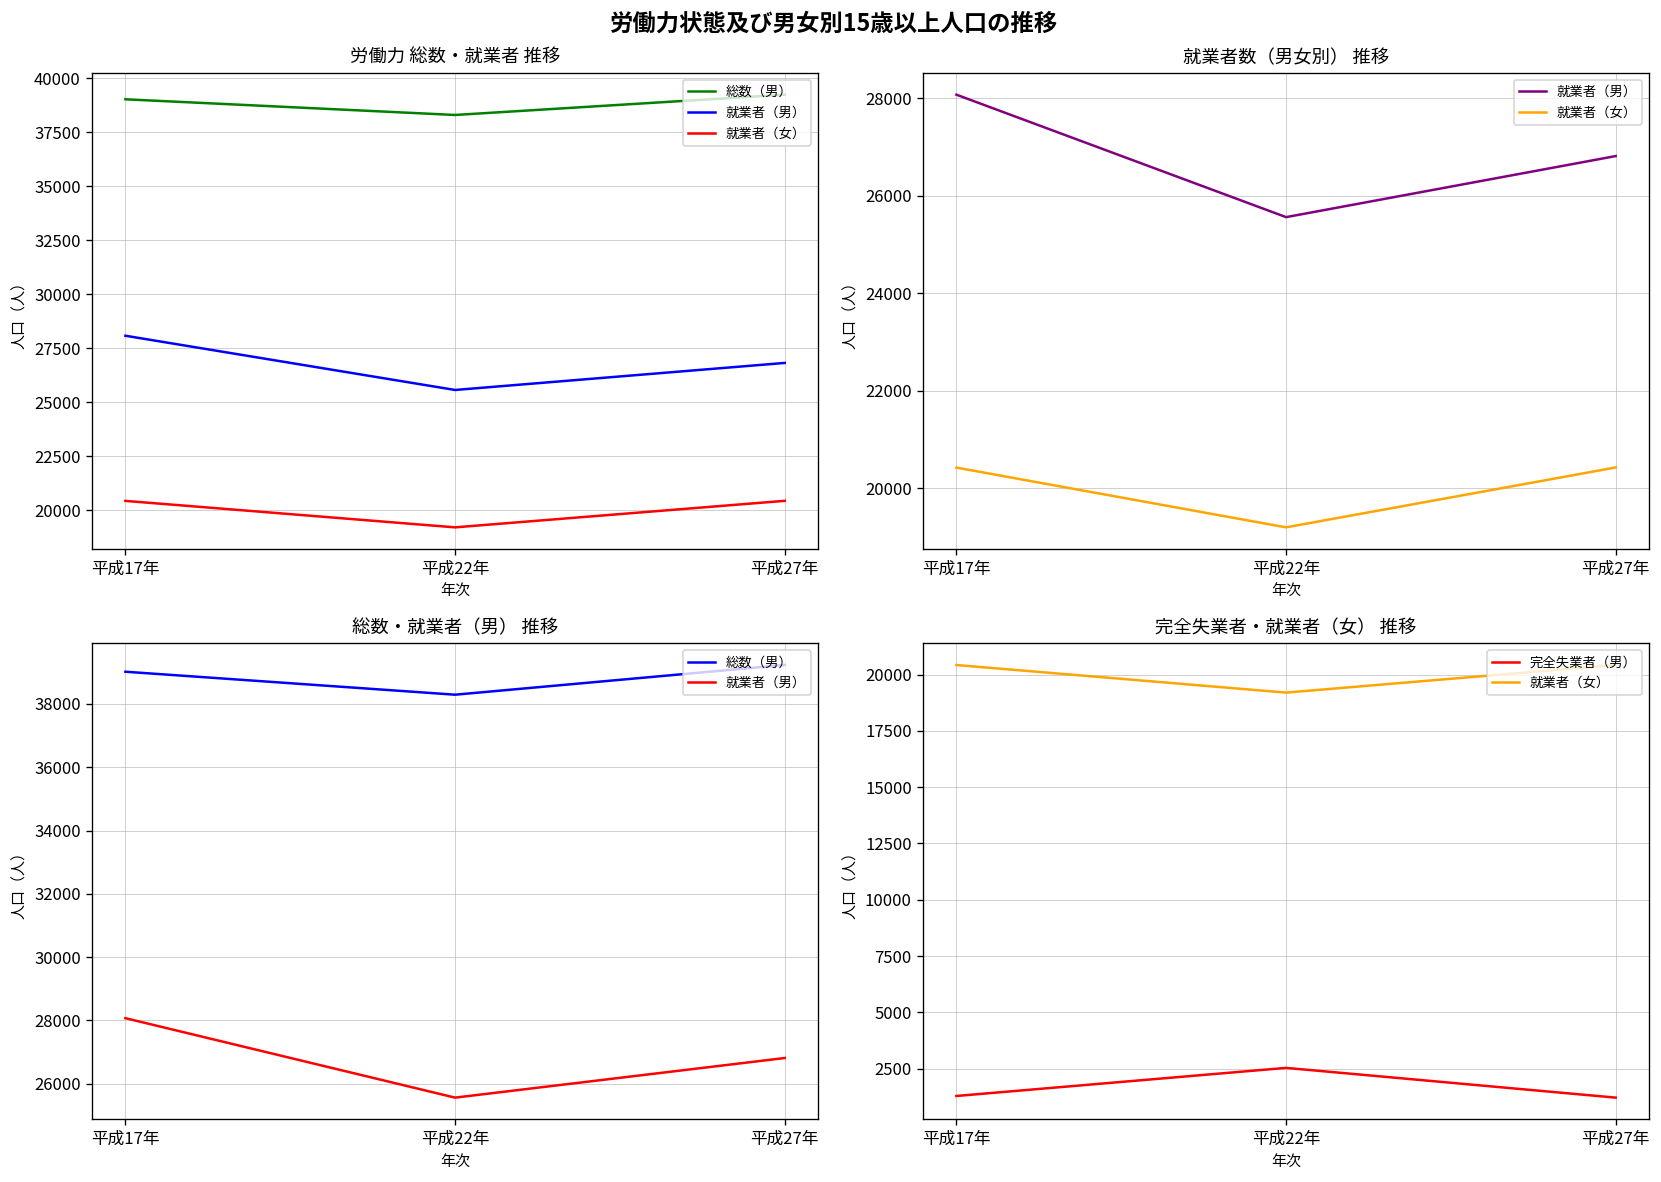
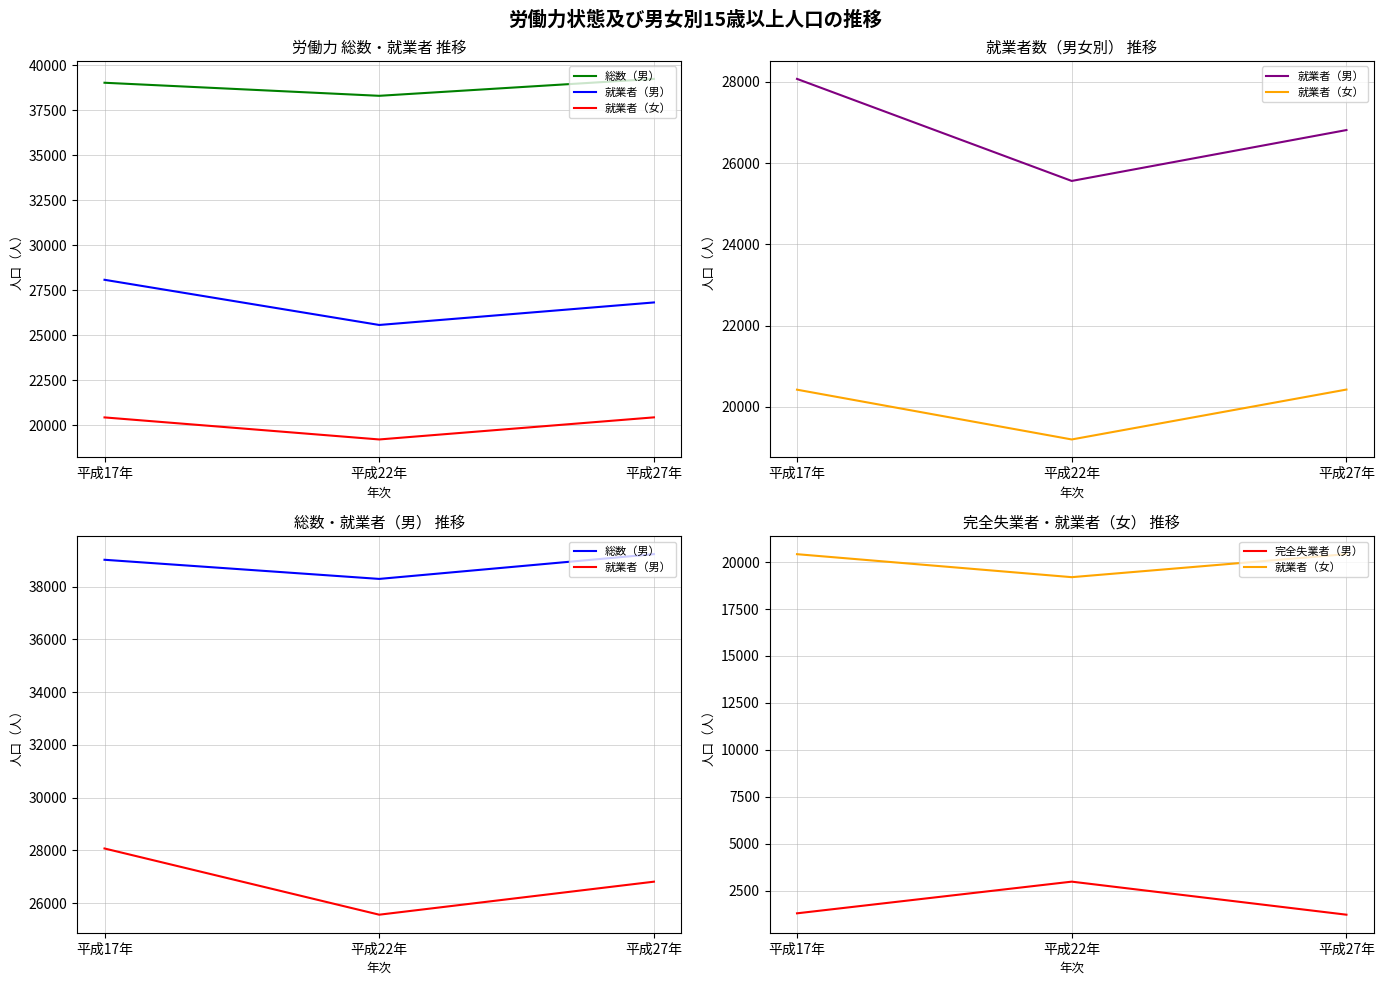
完全失業者・就業者（女） 推移, 完全失業者（男）, 平成22年: 2500 -> 3000
